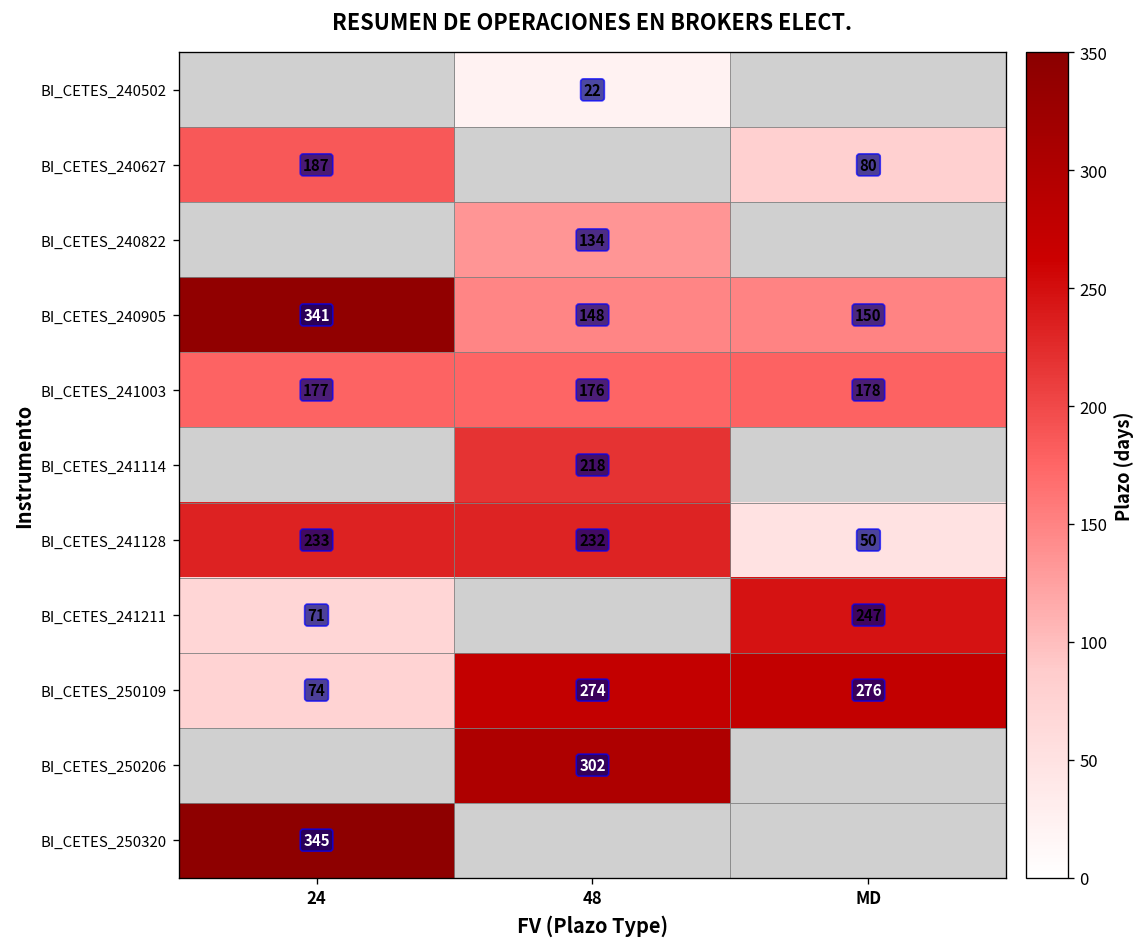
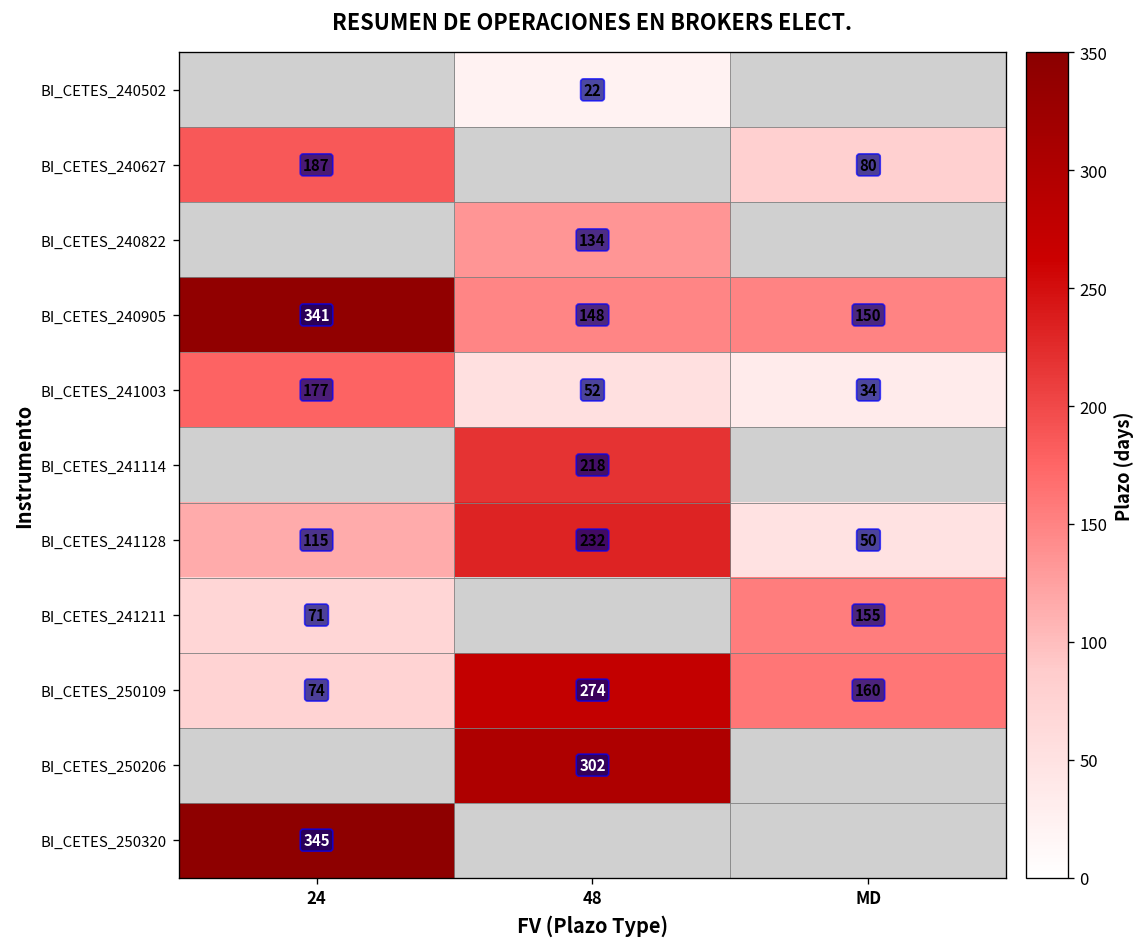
BI_CETES_241003, 48: 176 -> 52
BI_CETES_241003, MD: 178 -> 34
BI_CETES_241128, 24: 233 -> 115
BI_CETES_241211, MD: 247 -> 155
BI_CETES_250109, MD: 276 -> 160
